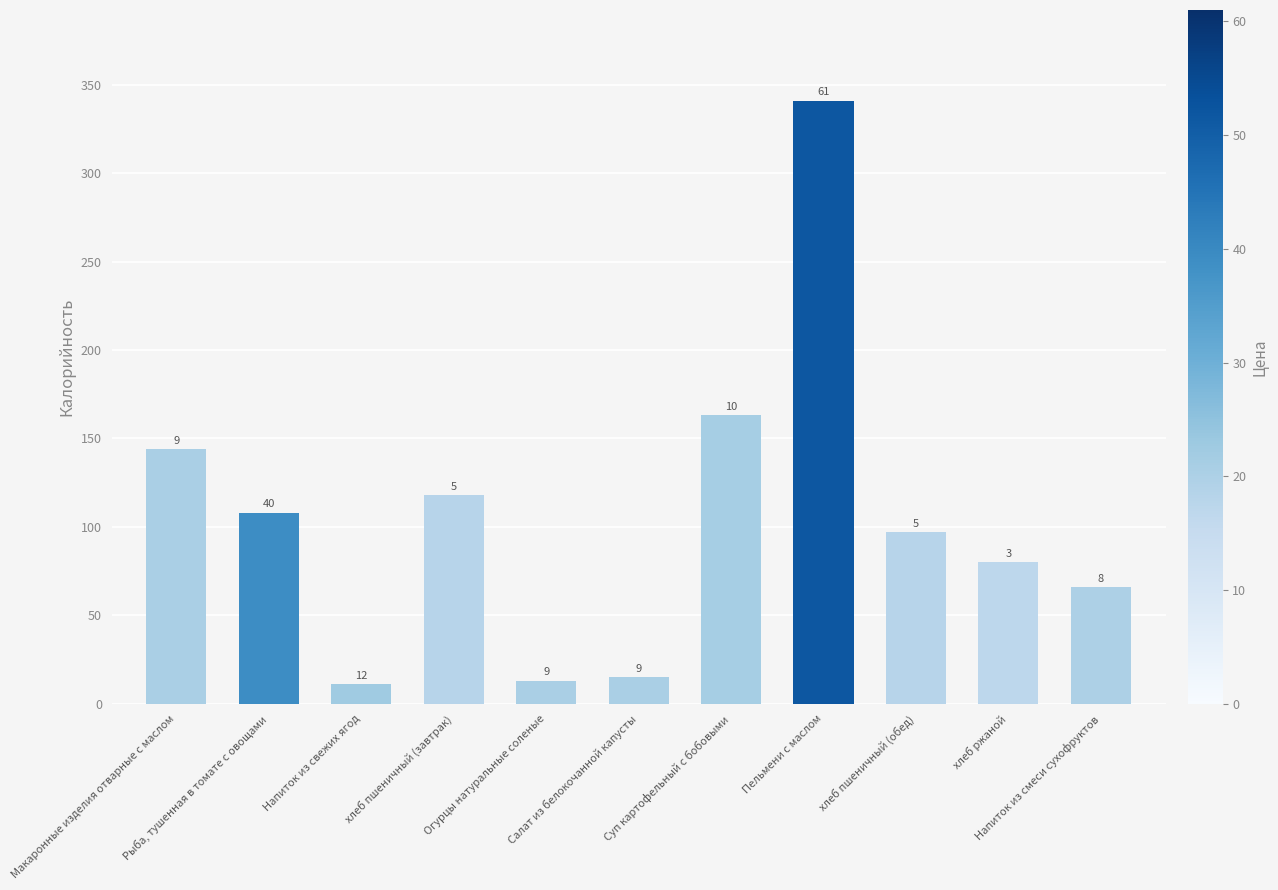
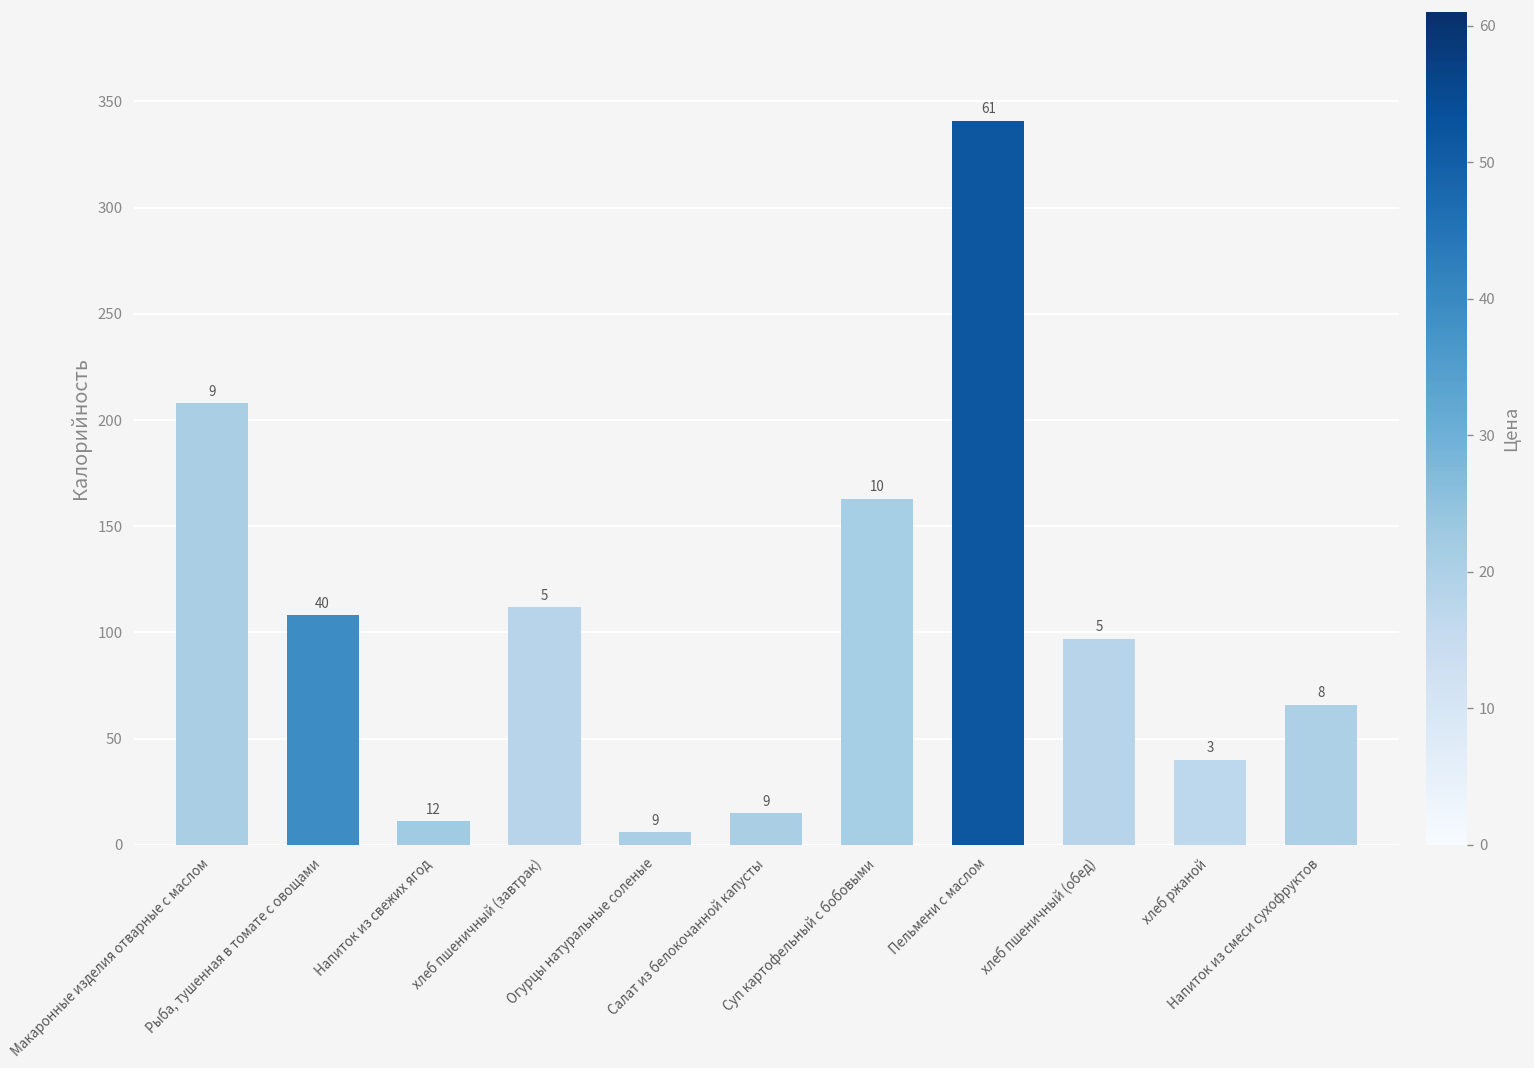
Макаронные изделия отварные с маслом: 144 -> 208
хлеб пшеничный (завтрак): 118 -> 112
Огурцы натуральные соленые: 13 -> 6
хлеб ржаной: 80 -> 40
